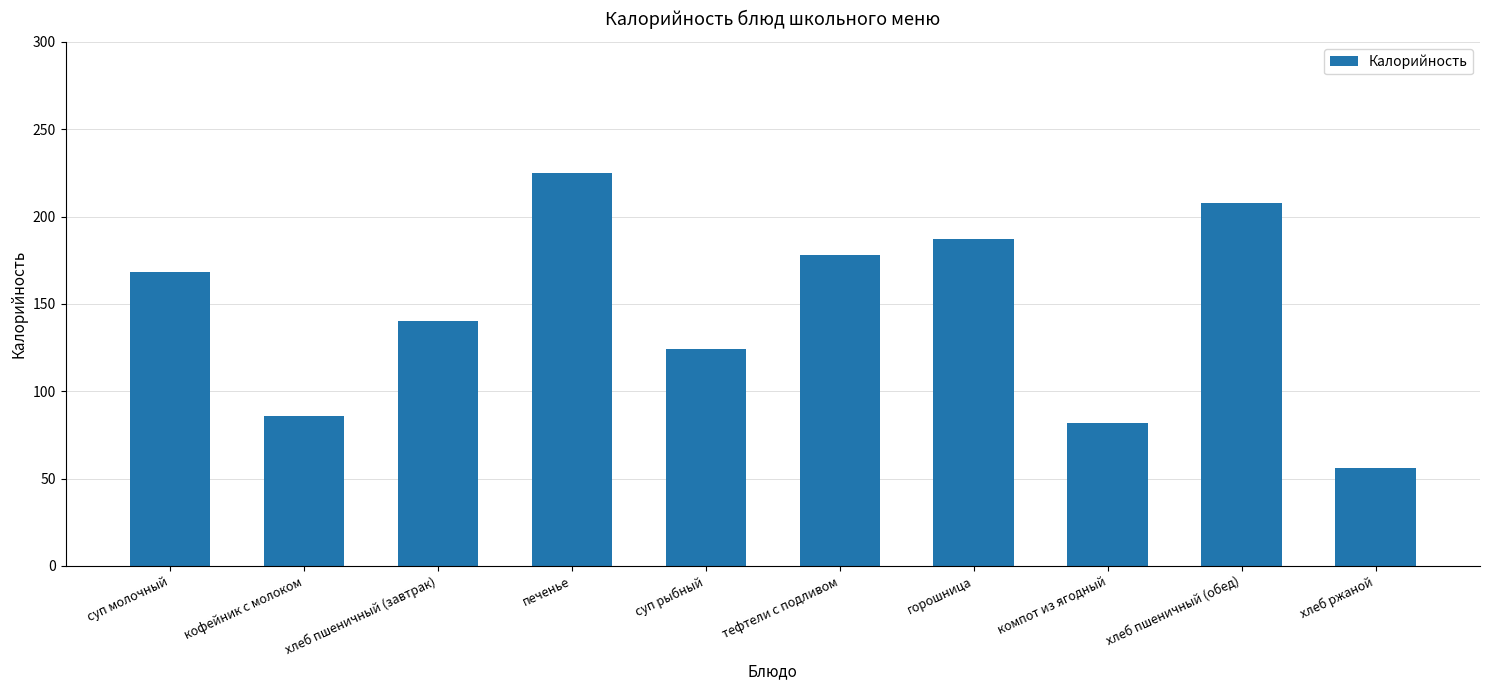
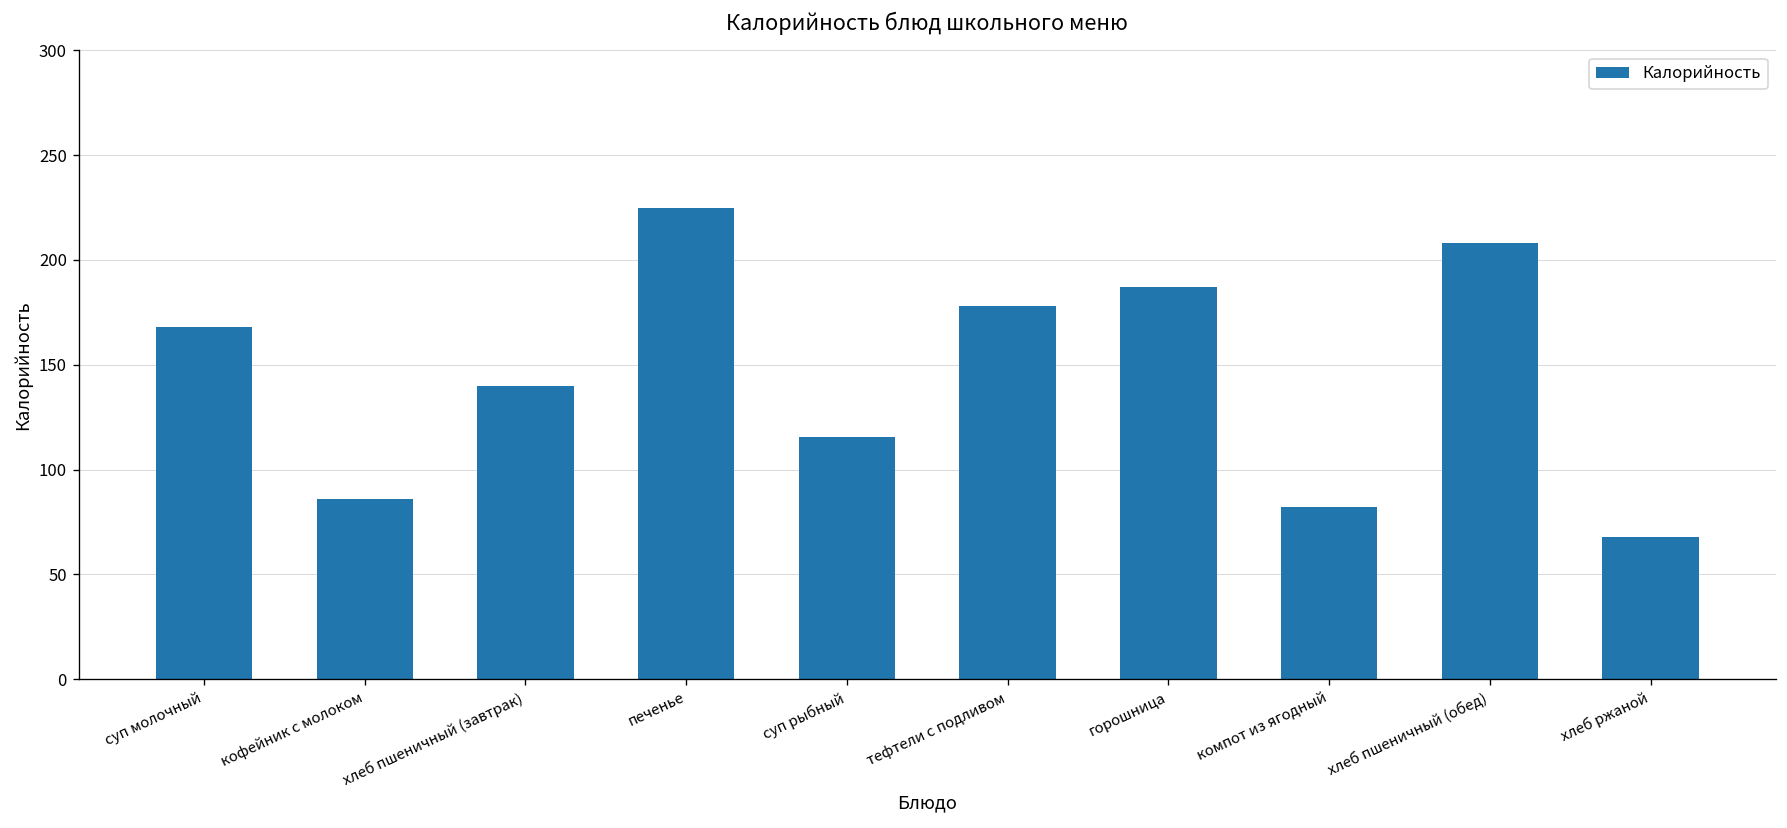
суп рыбный: 124 -> 116
хлеб ржаной: 56 -> 68
